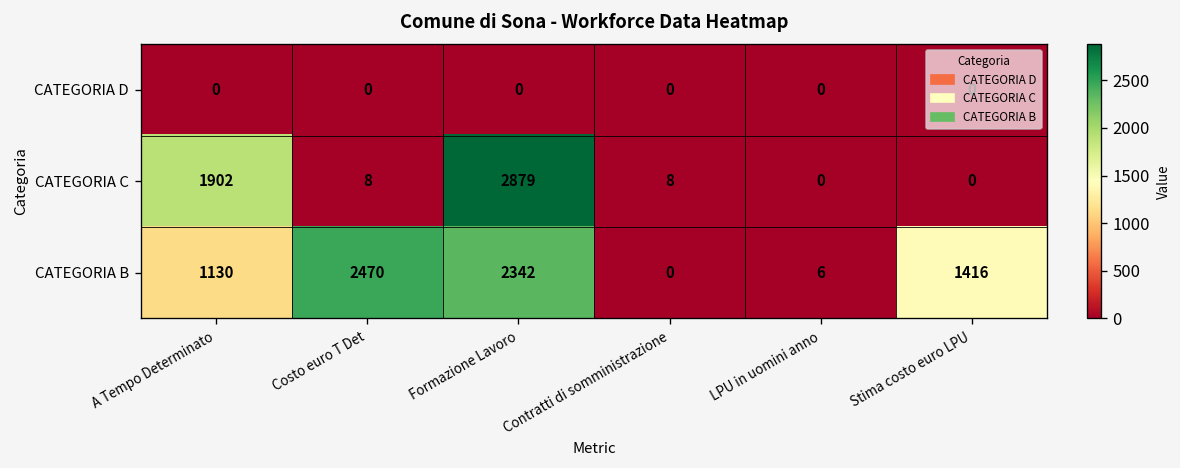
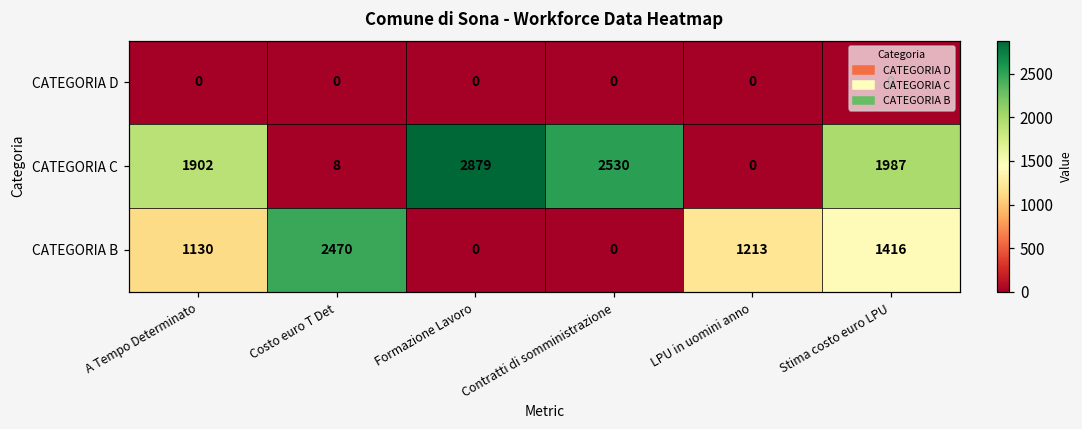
CATEGORIA C, Contratti di somministrazione: 8 -> 2530
CATEGORIA C, Stima costo euro LPU: 0 -> 1987
CATEGORIA B, Formazione Lavoro: 2342 -> 0
CATEGORIA B, LPU in uomini anno: 6 -> 1213
